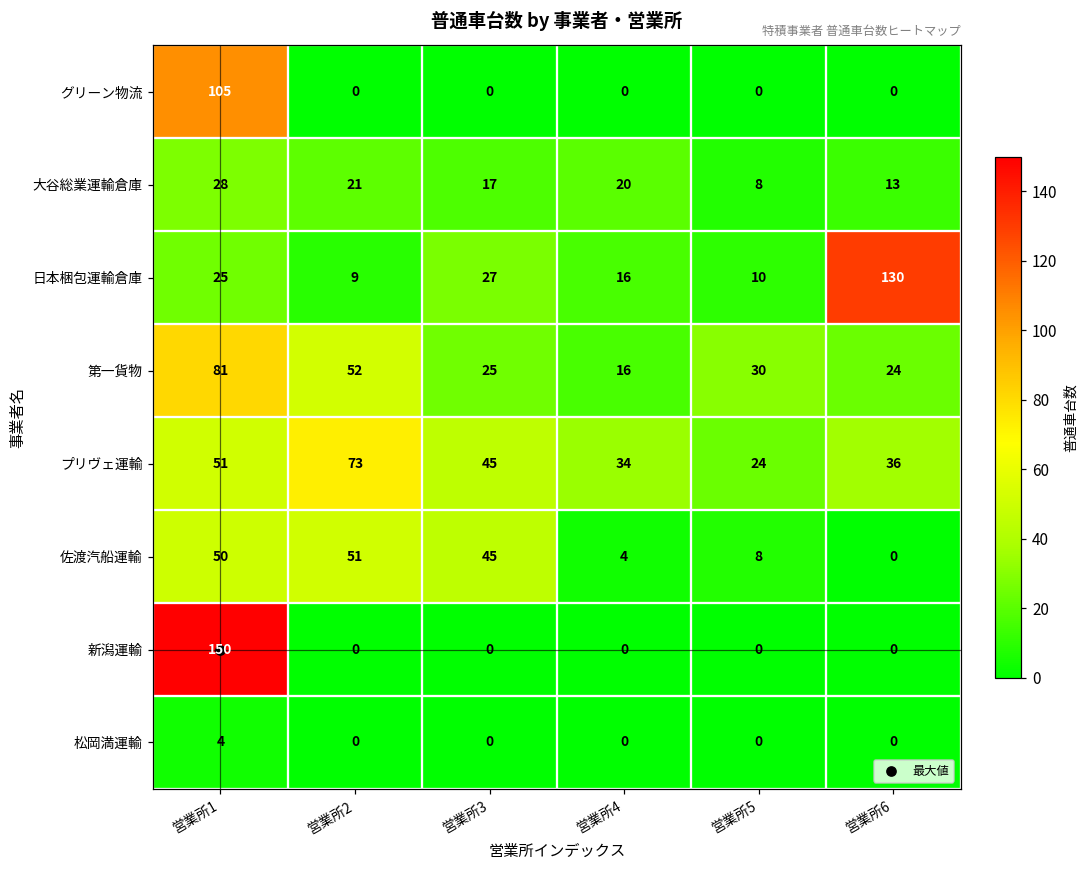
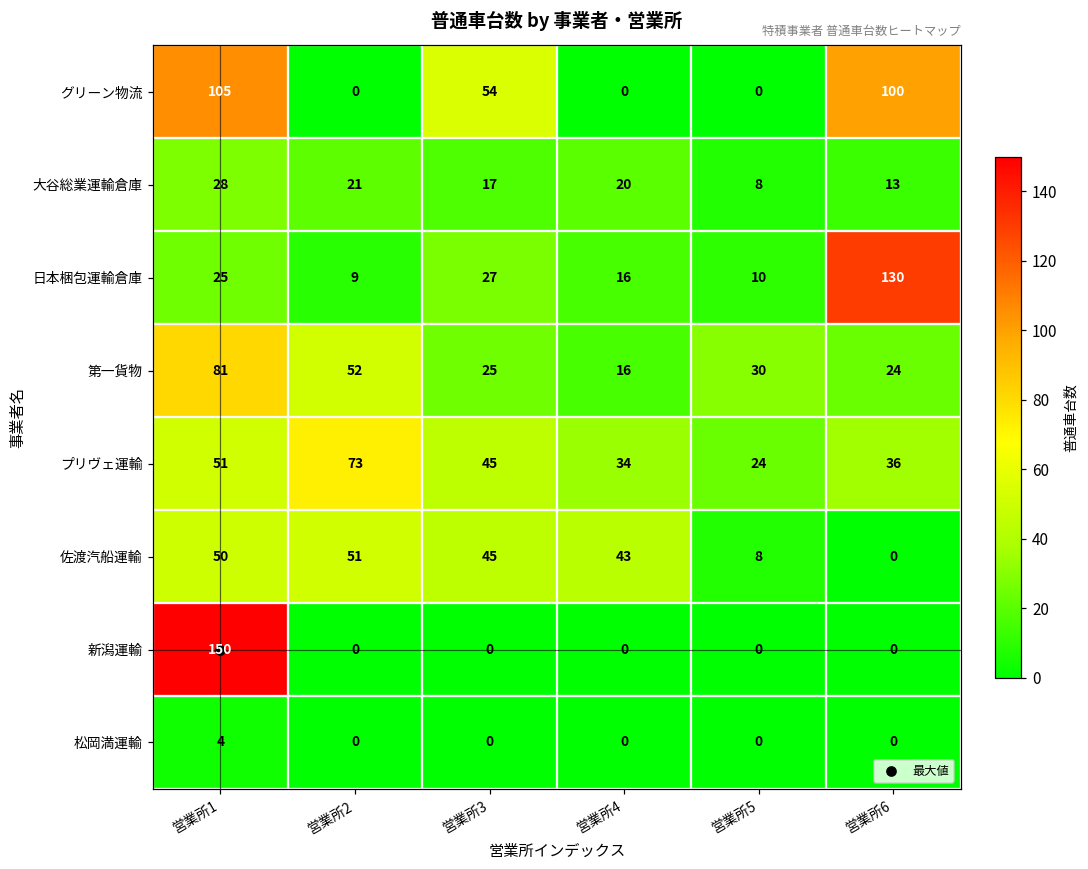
グリーン物流, 営業所3: 0 -> 54
グリーン物流, 営業所6: 0 -> 100
佐渡汽船運輸, 営業所4: 4 -> 43
